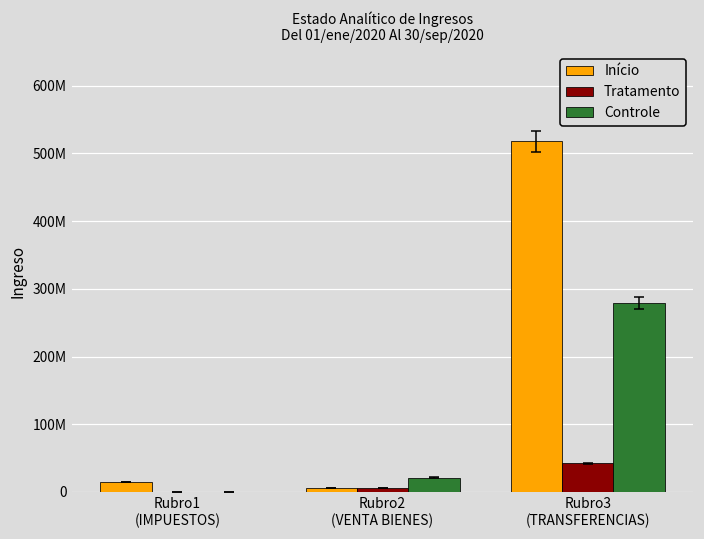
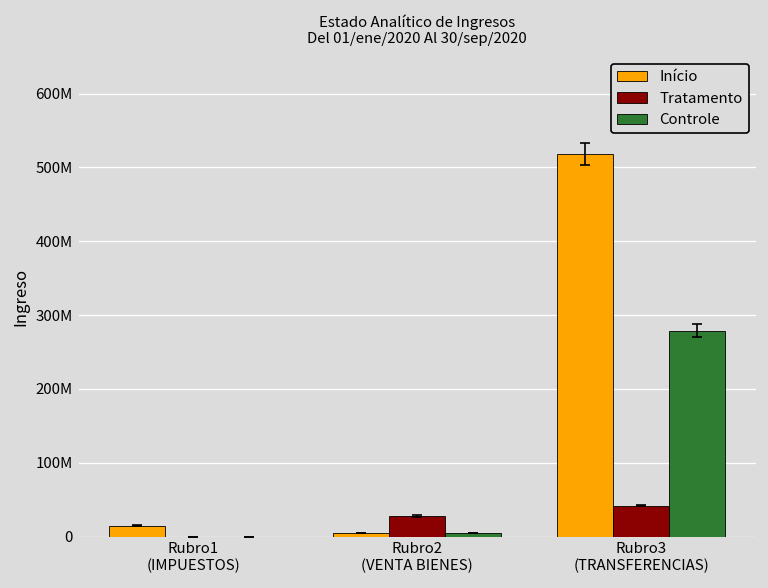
Tratamento, Rubro2 (VENTA BIENES): 10000000 -> 30000000
Controle, Rubro2 (VENTA BIENES): 20000000 -> 10000000
